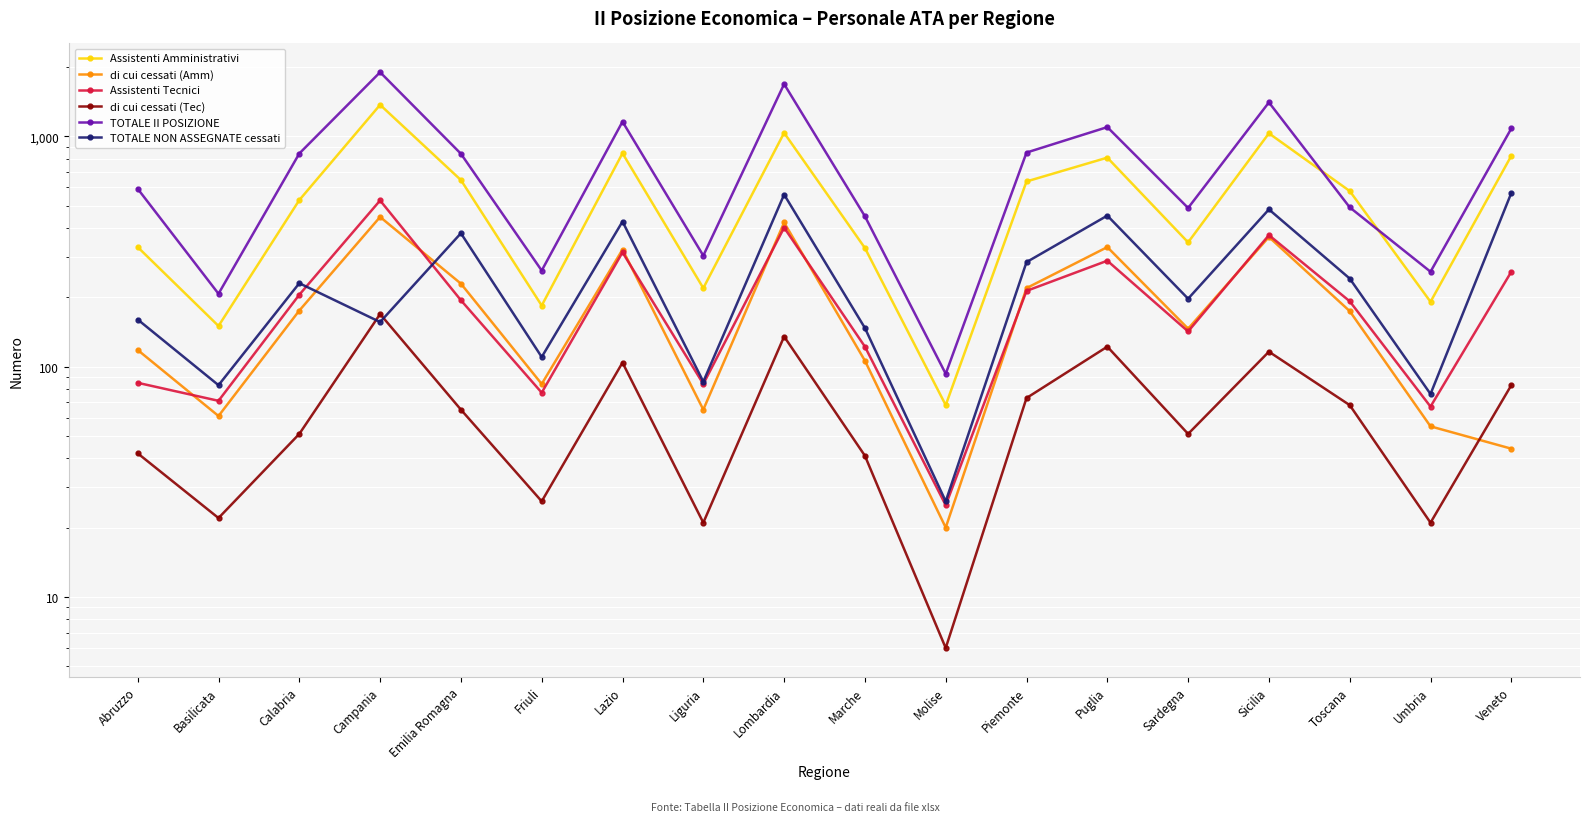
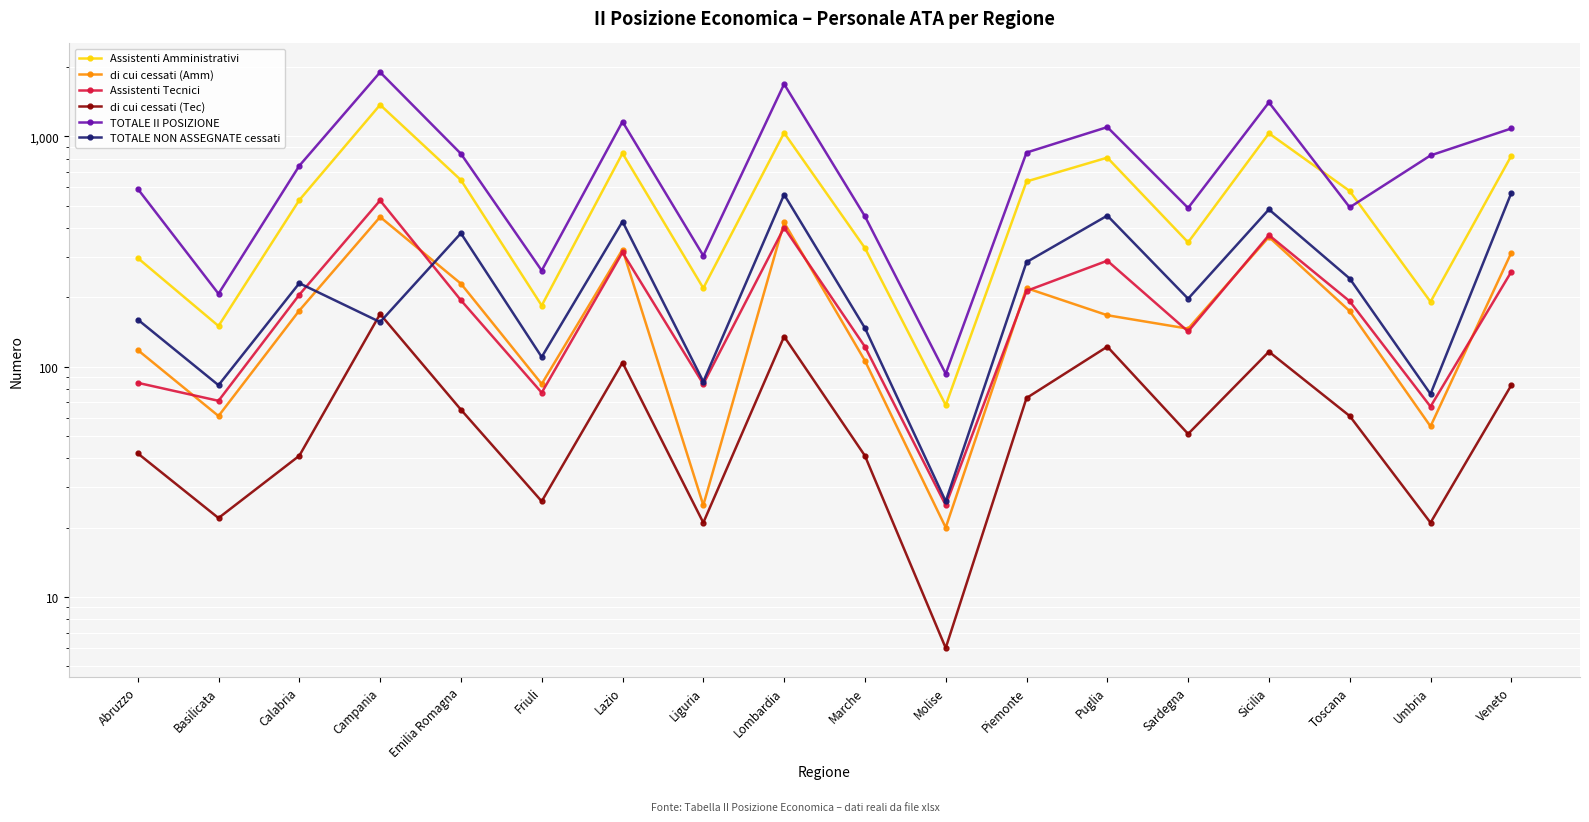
Assistenti Amministrativi, Abruzzo: 330 -> 300
di cui cessati (Tec), Calabria: 51 -> 41
TOTALE II POSIZIONE, Calabria: 840 -> 740
di cui cessati (Amm), Liguria: 65 -> 25
di cui cessati (Amm), Puglia: 330 -> 170
di cui cessati (Tec), Toscana: 68 -> 61
TOTALE II POSIZIONE, Umbria: 260 -> 830
di cui cessati (Amm), Veneto: 44 -> 310
